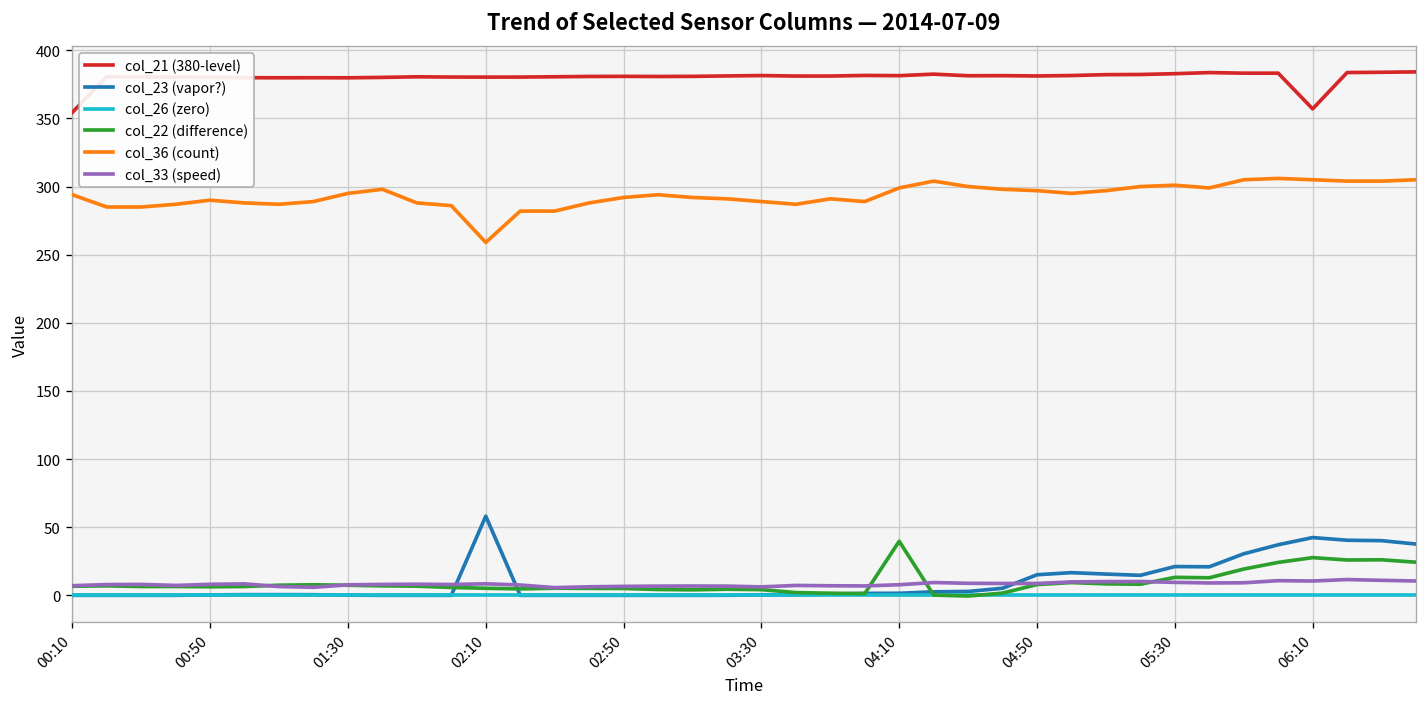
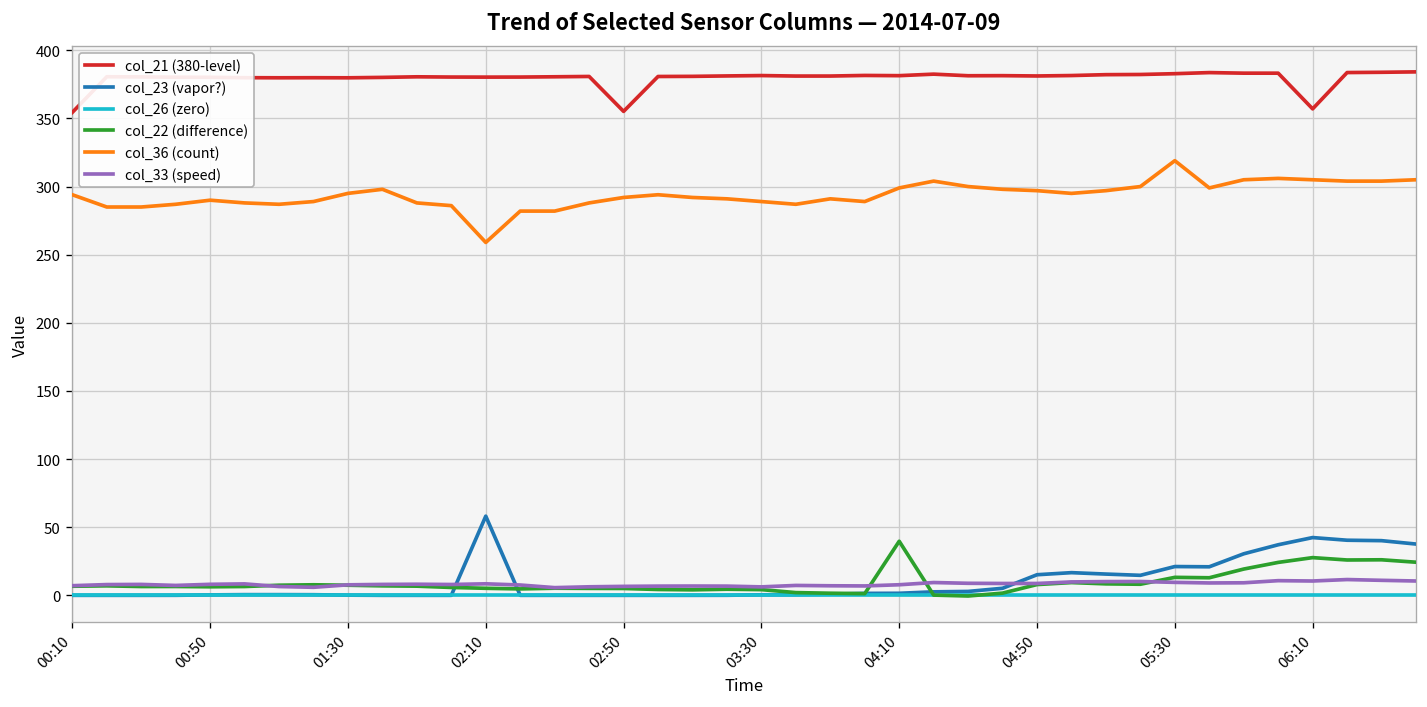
col_21 (380-level), 02:50: 381 -> 355
col_36 (count), 05:30: 301 -> 319
